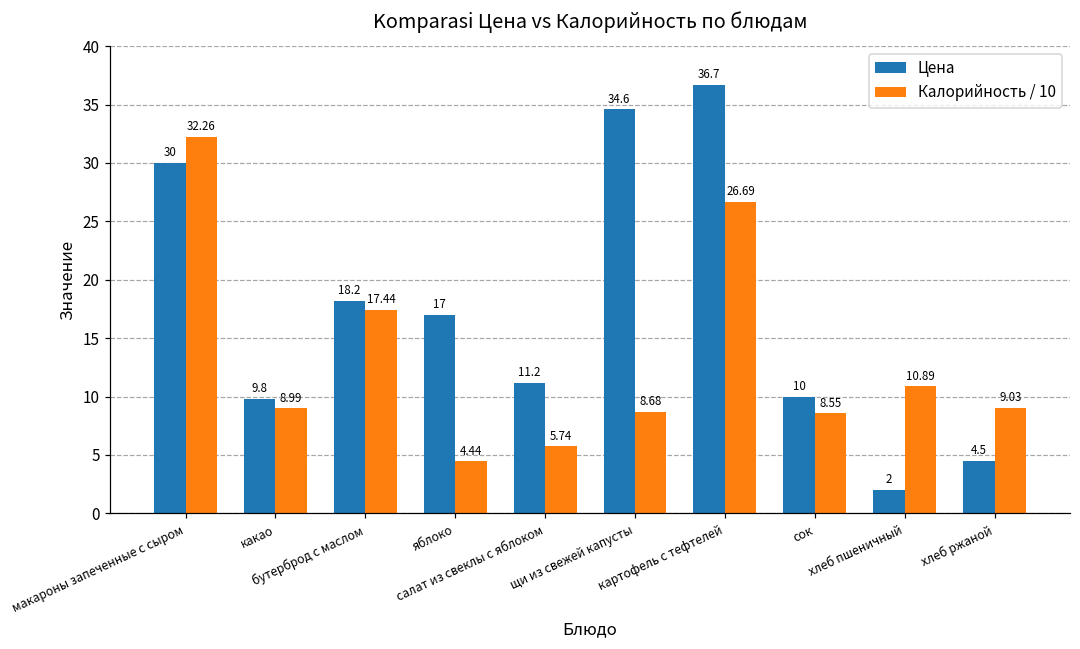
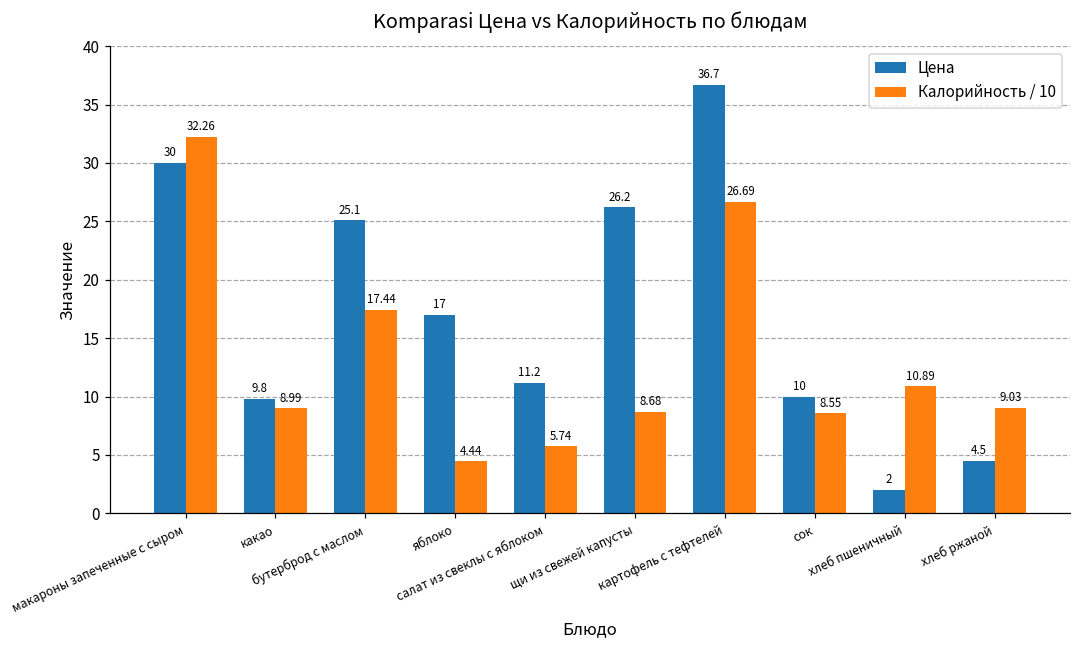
Цена, бутерброд с маслом: 18.2 -> 25.1
Цена, щи из свежей капусты: 34.6 -> 26.2
